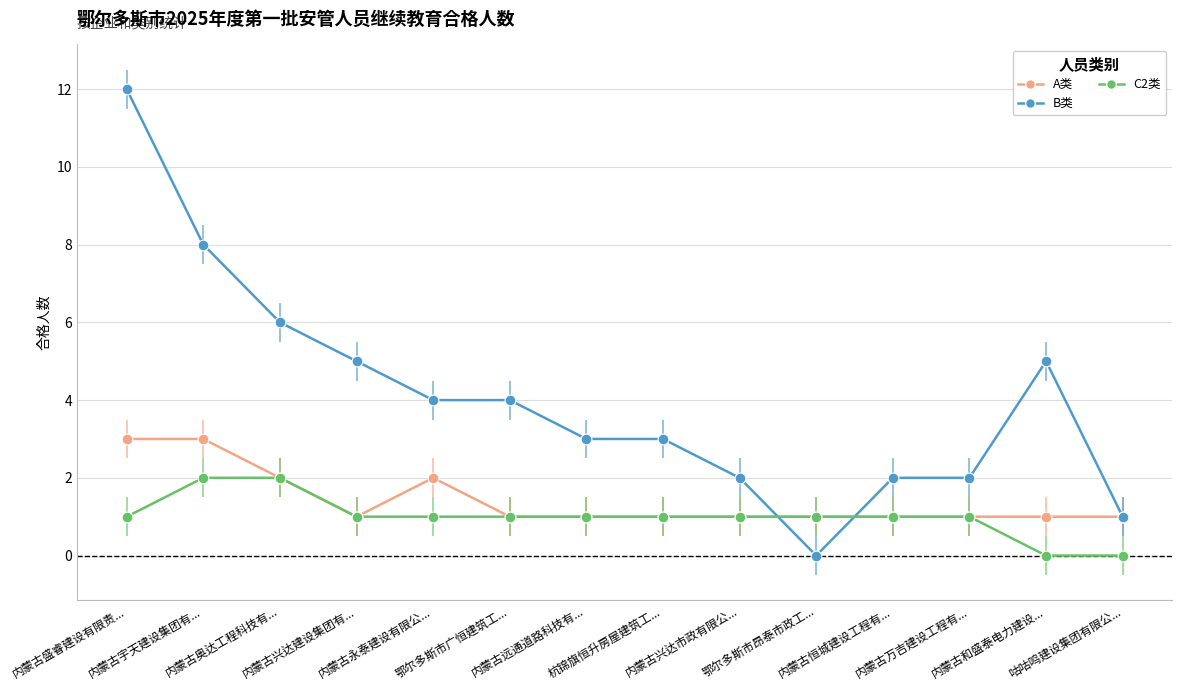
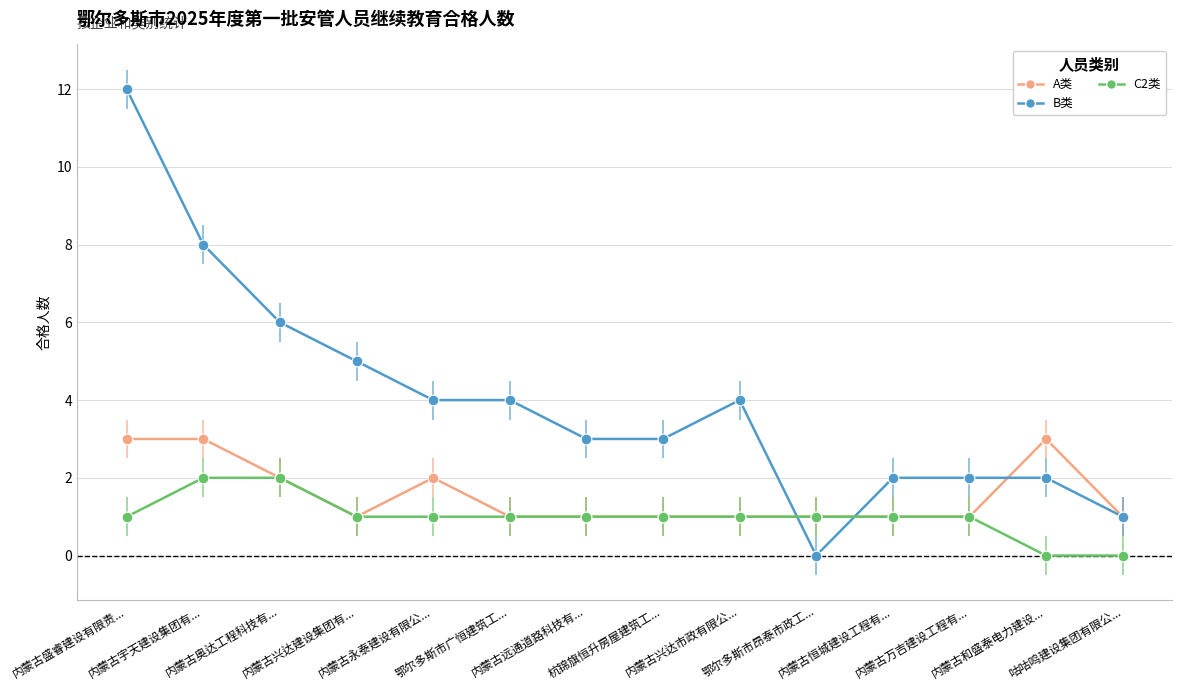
B类, 内蒙古兴达市政有限公...: 2 -> 4
A类, 内蒙古和盛泰电力建设...: 1 -> 3
B类, 内蒙古和盛泰电力建设...: 5 -> 2
